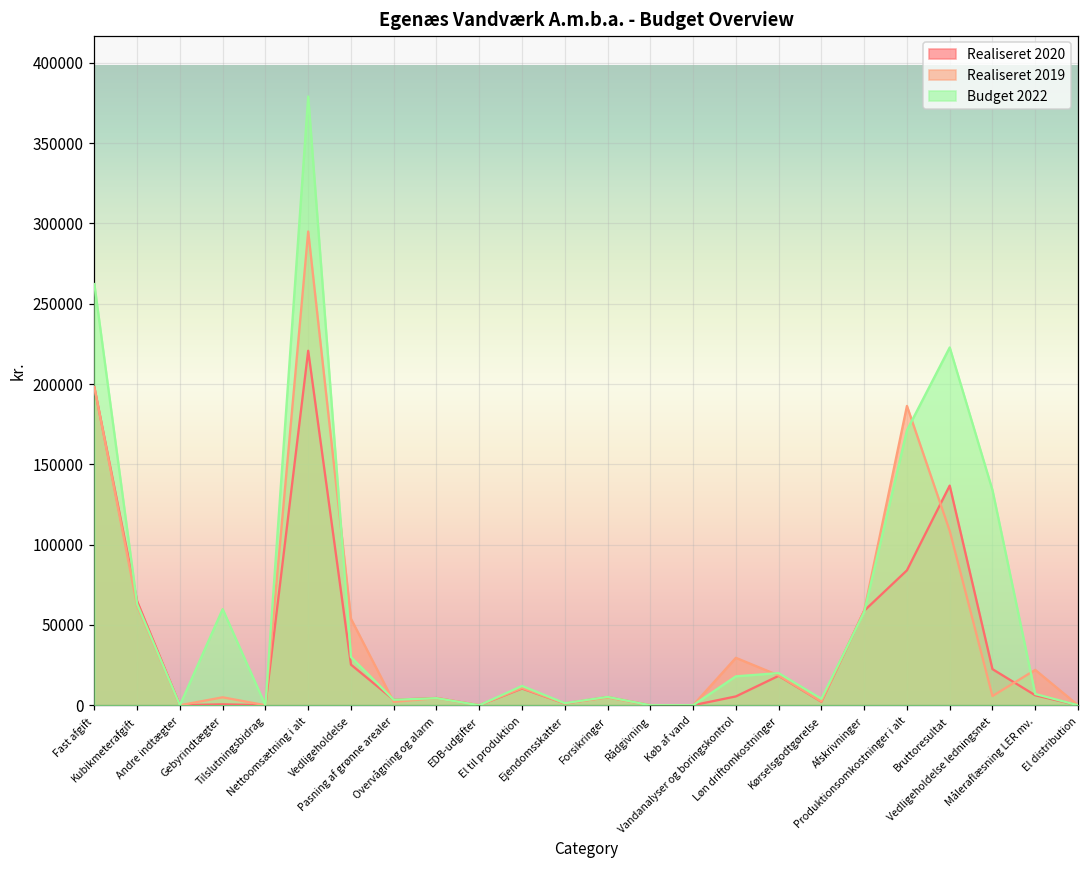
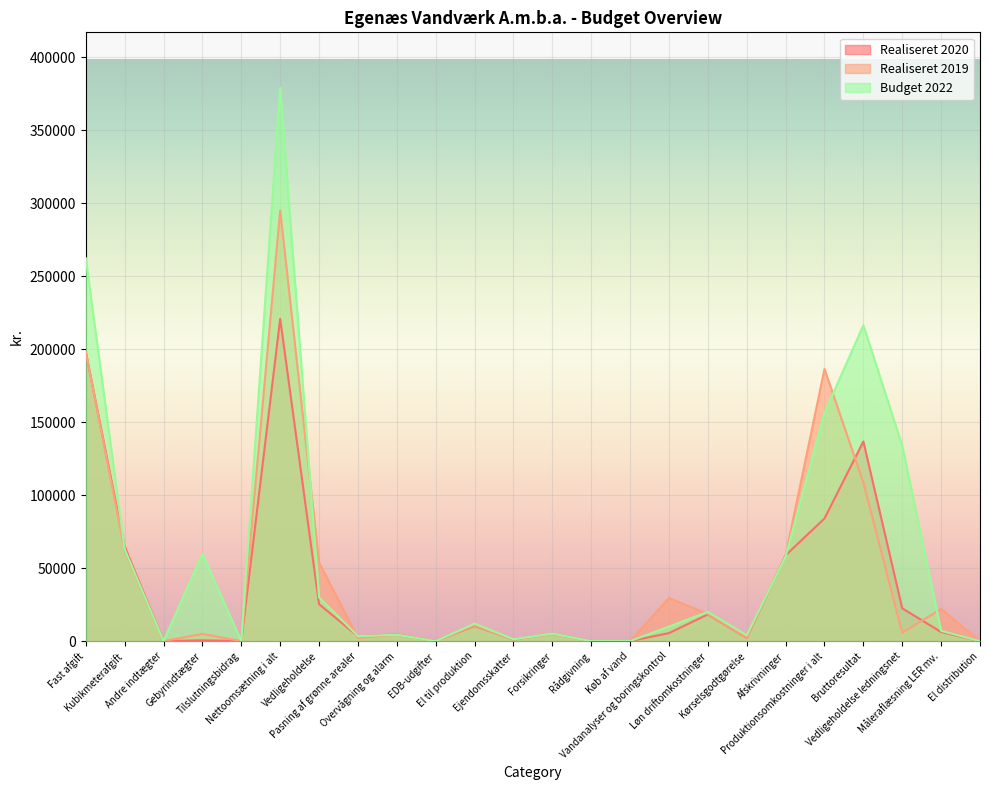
Budget 2022, Vandanalyser og boringskontrol: 18000 -> 10000
Budget 2022, Produktionsomkostninger i alt: 171000 -> 156000
Budget 2022, Bruttoresultat: 223000 -> 216000
